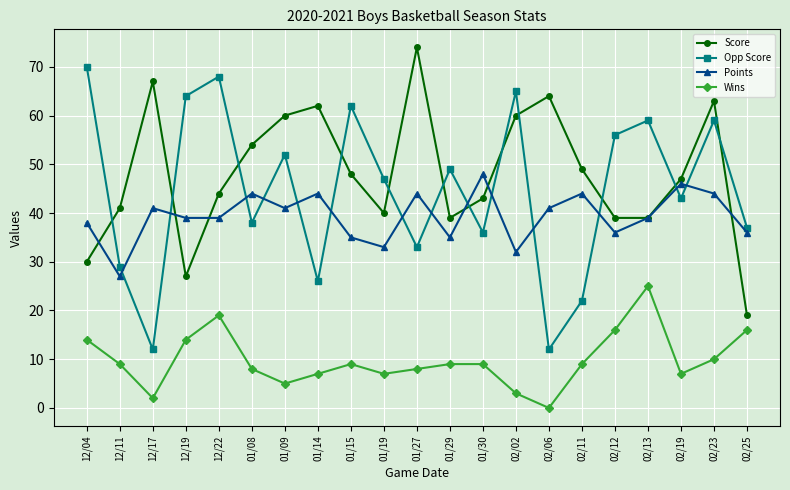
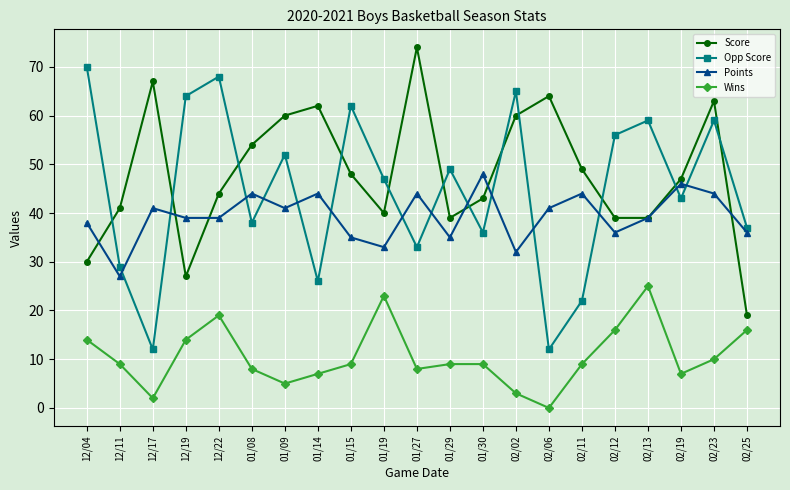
Wins, 01/19: 7 -> 23
